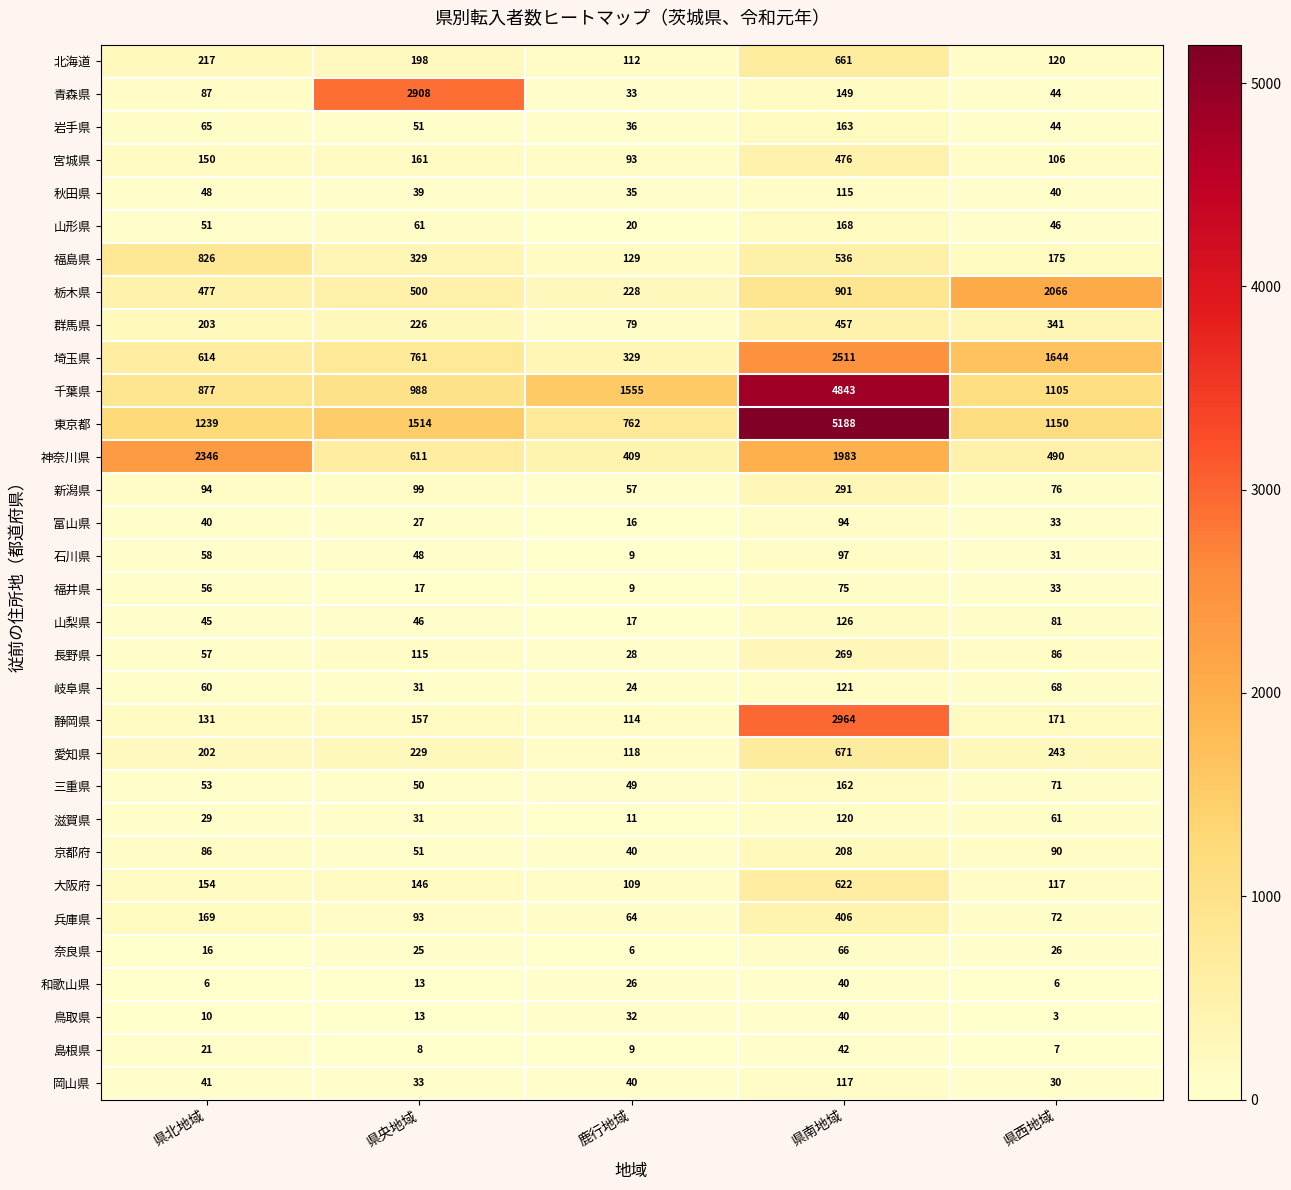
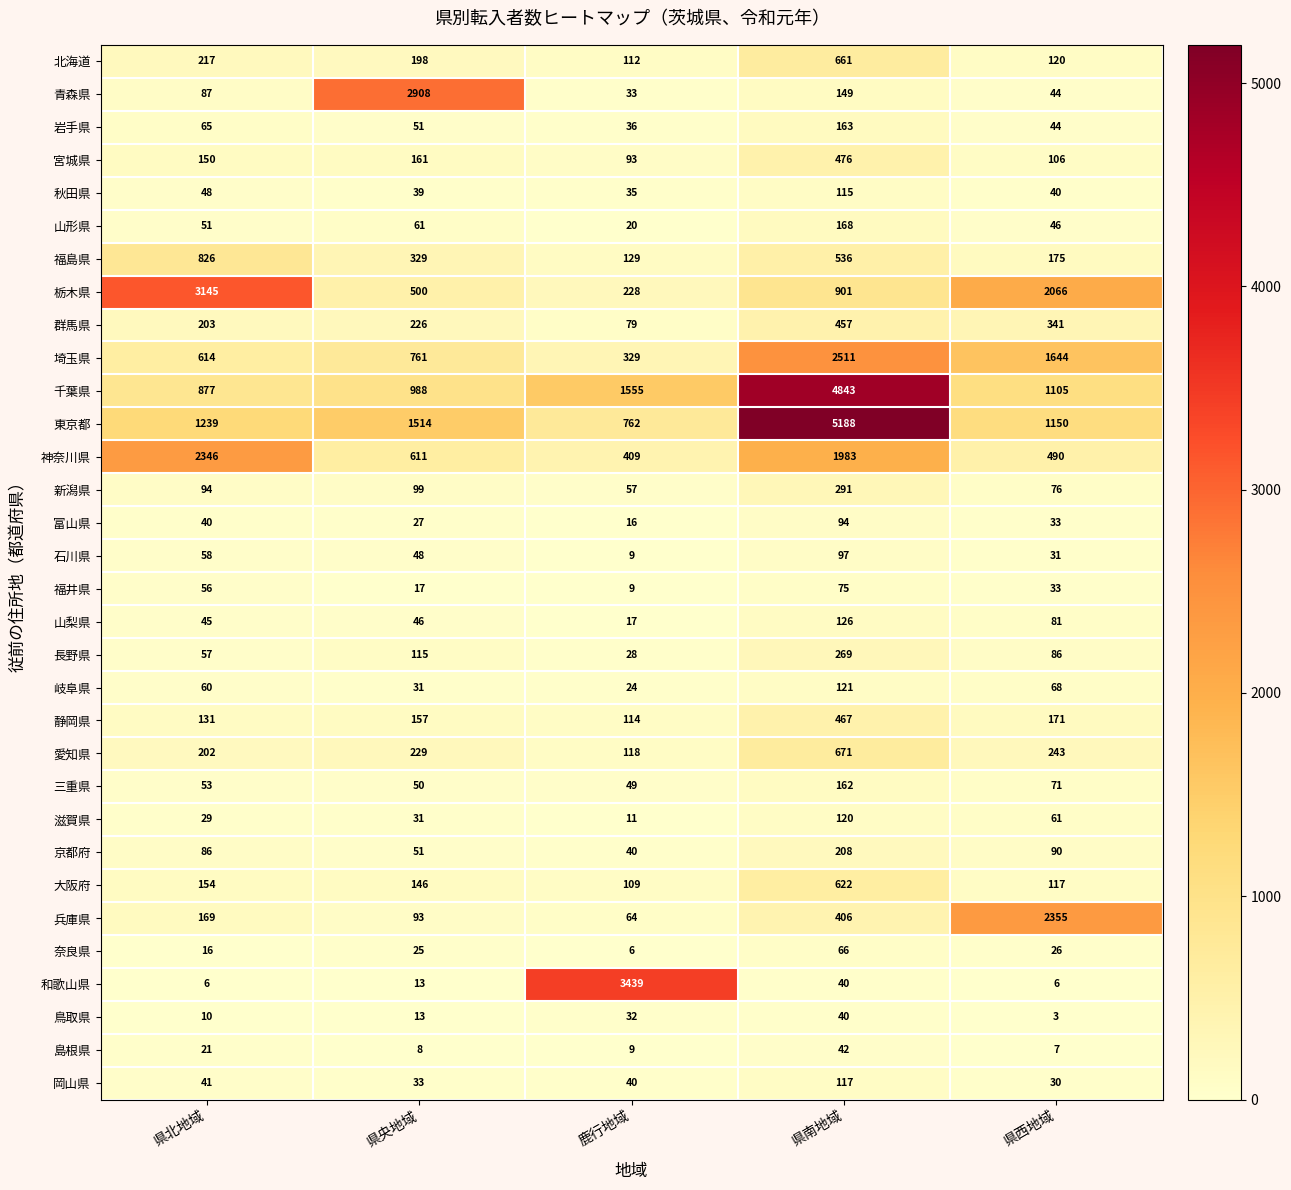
栃木県, 県北地域: 477 -> 3145
静岡県, 県南地域: 2964 -> 467
兵庫県, 県西地域: 72 -> 2355
和歌山県, 鹿行地域: 26 -> 3439
